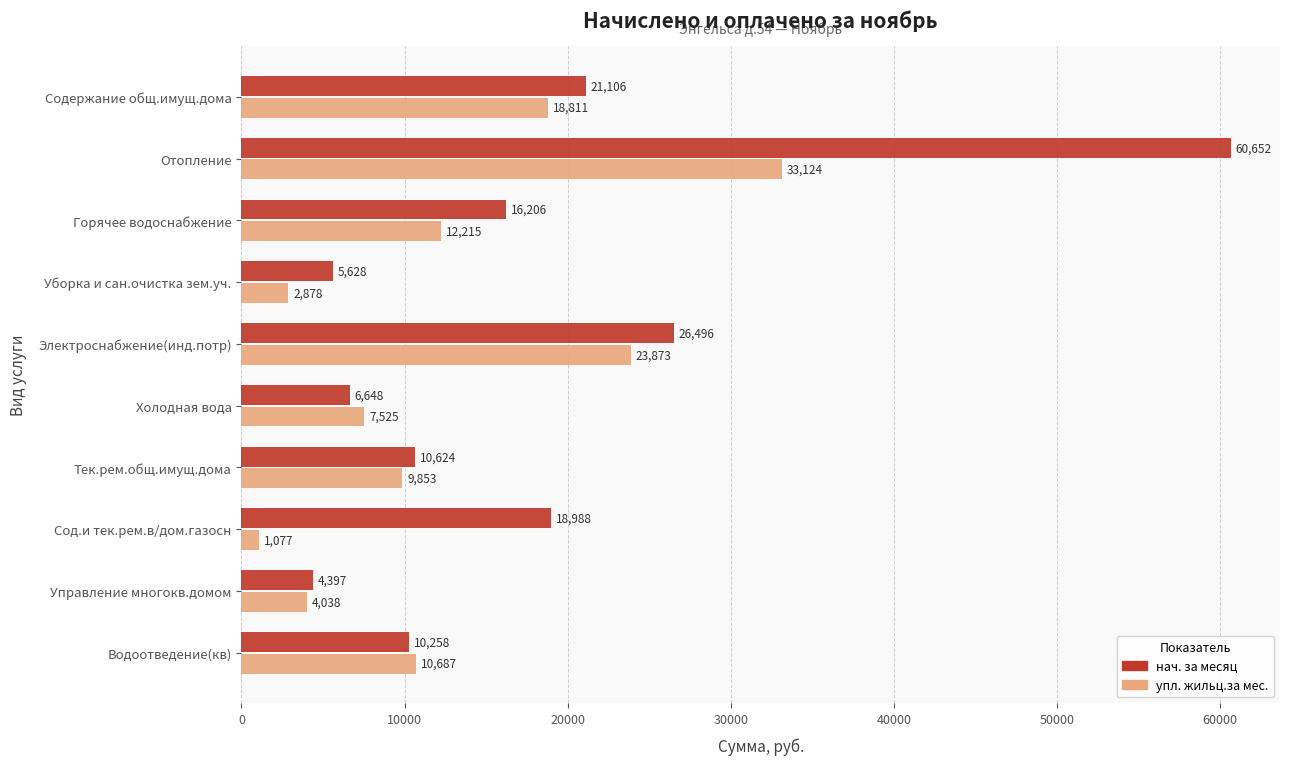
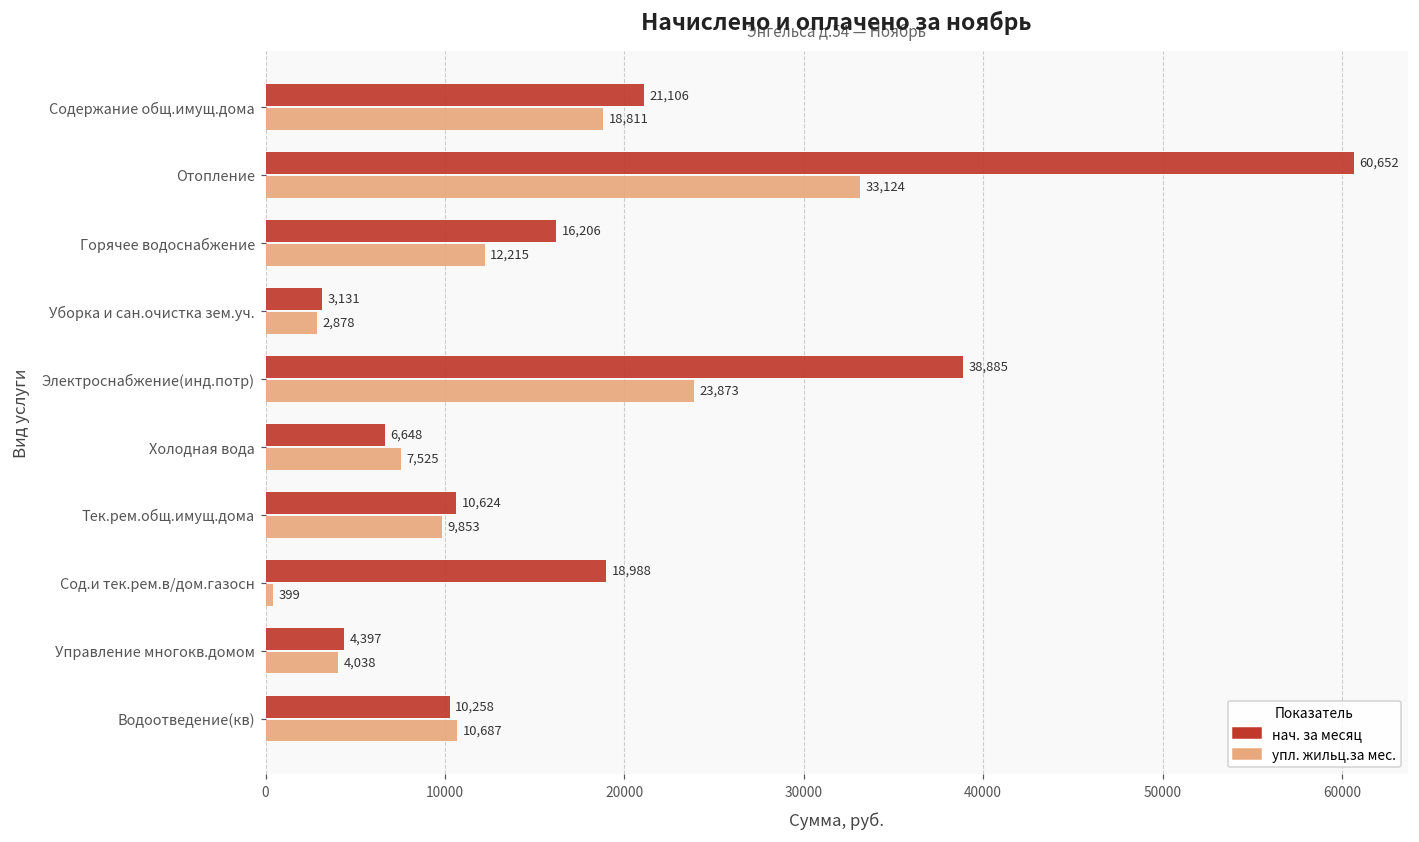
нач. за месяц, Уборка и сан.очистка зем.уч.: 5,628 -> 3,131
нач. за месяц, Электроснабжение(инд.потр): 26,496 -> 38,885
упл. жильц.за мес., Сод.и тек.рем.в/дом.газосн: 1,077 -> 399
